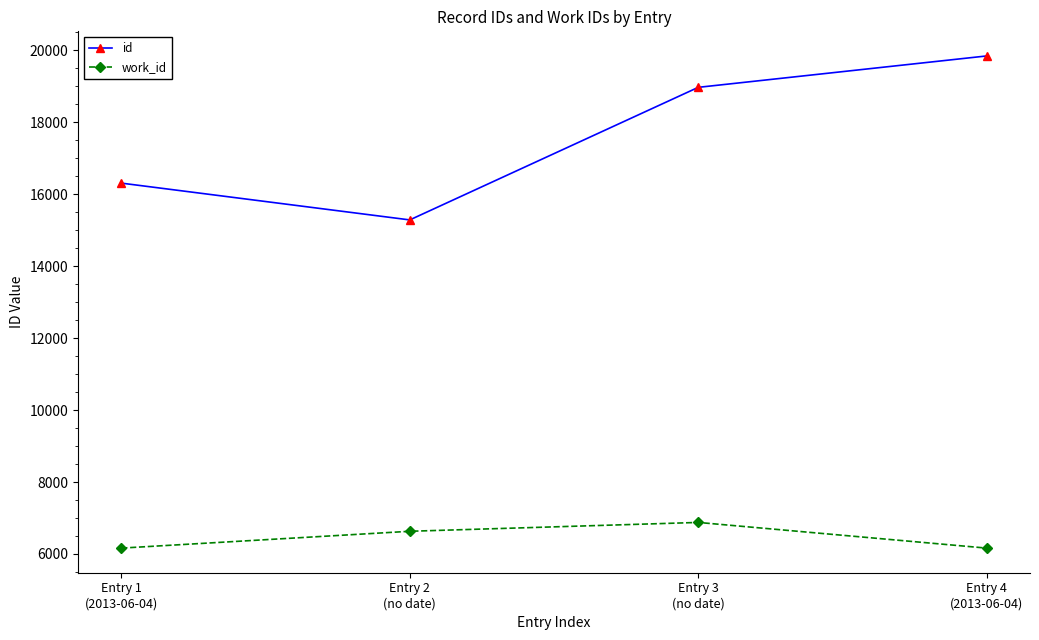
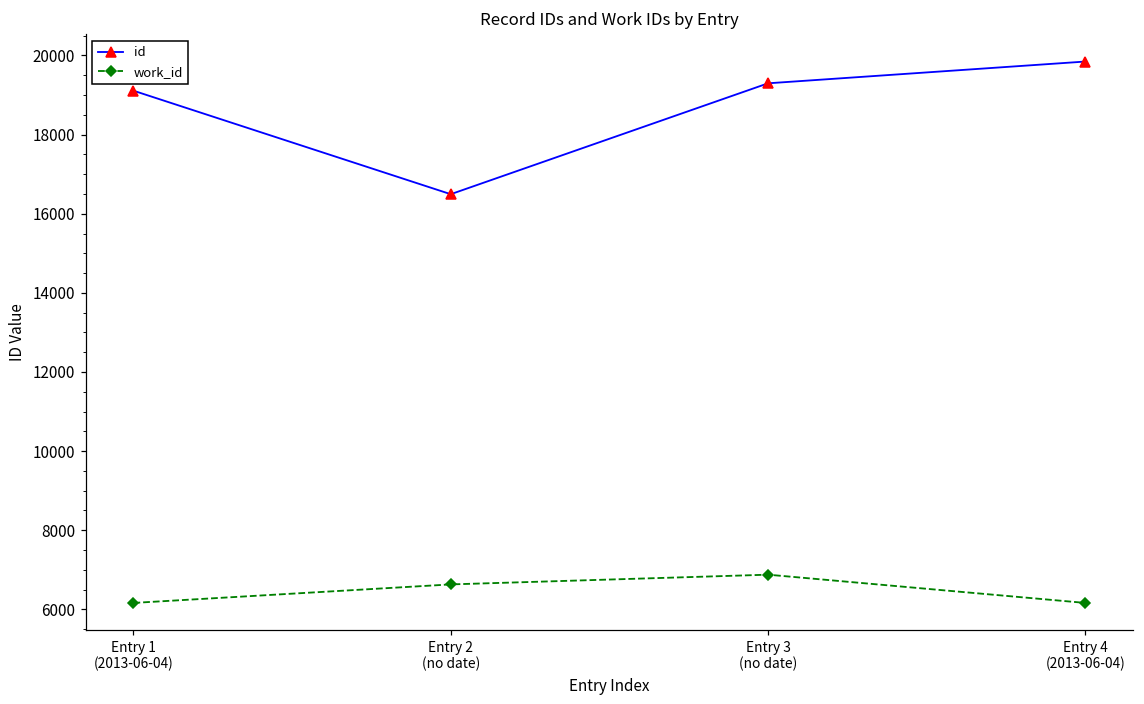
id, Entry 1 (2013-06-04): 16300 -> 19100
id, Entry 2 (no date): 15300 -> 16500
id, Entry 3 (no date): 19000 -> 19300
